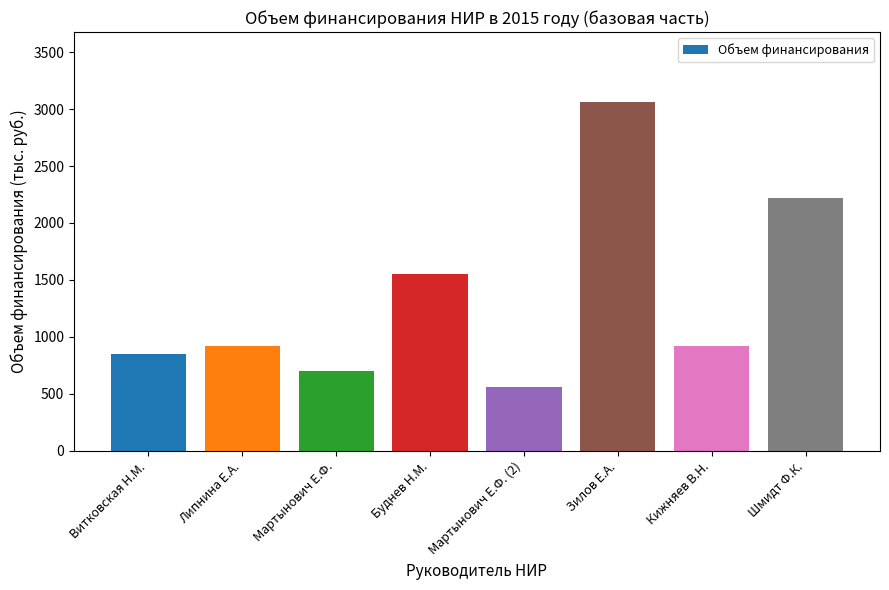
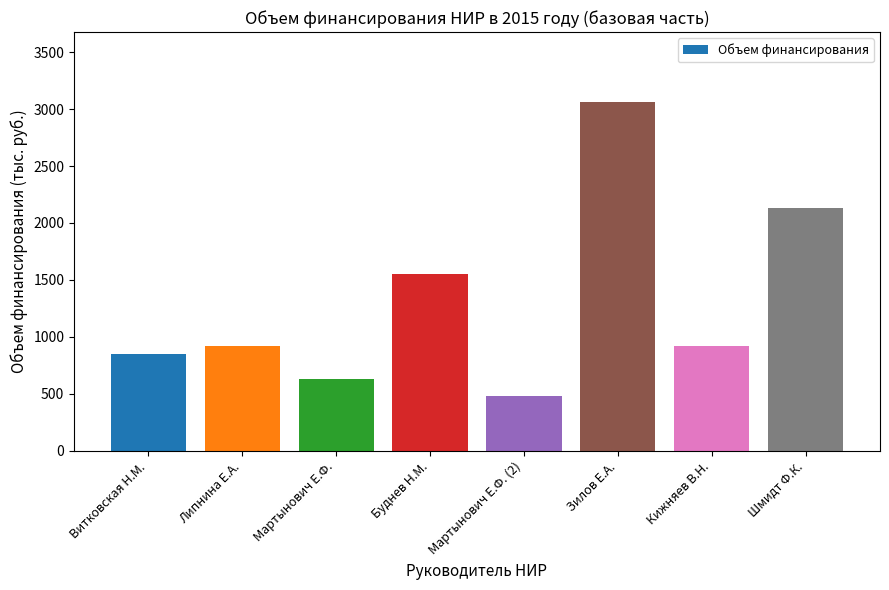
Мартынович Е.Ф.: 700 -> 630
Мартынович Е.Ф. (2): 560 -> 480
Шмидт Ф.К.: 2220 -> 2130
